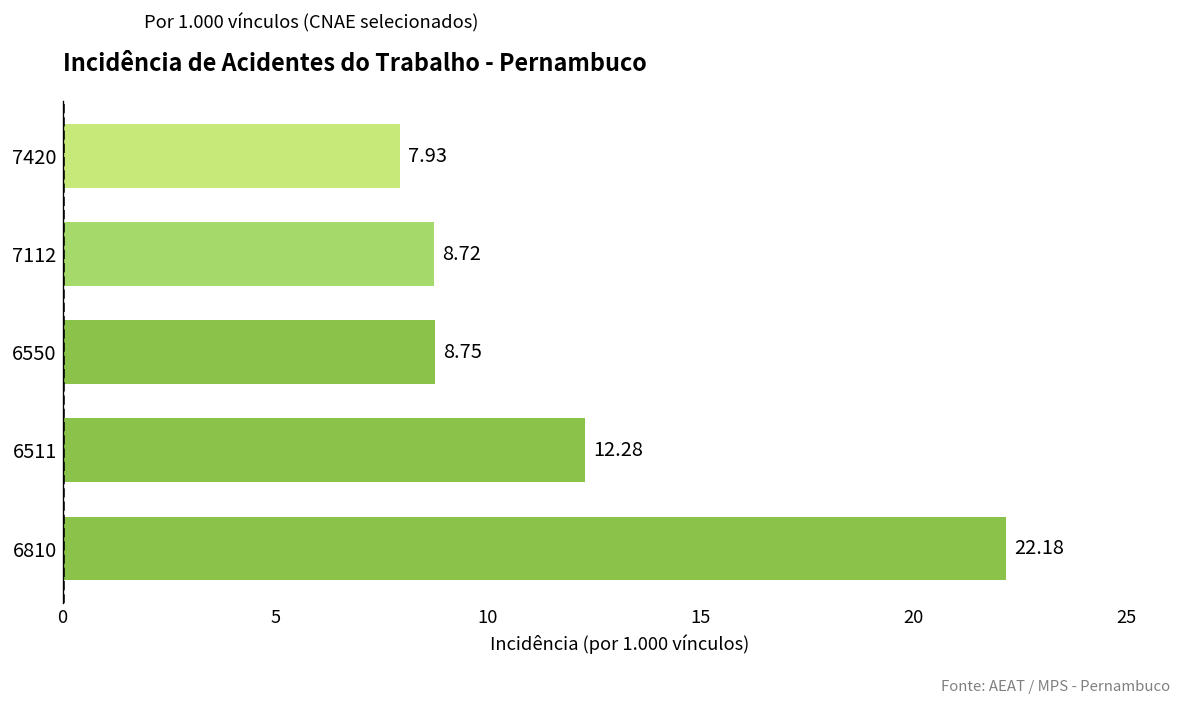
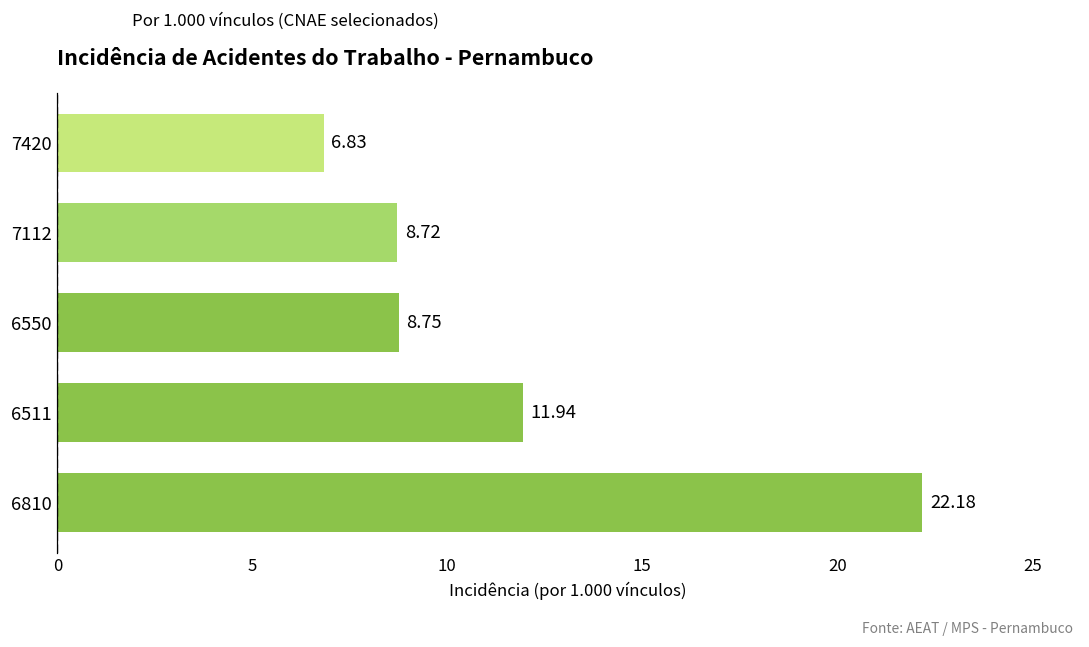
7420: 7.93 -> 6.83
6511: 12.28 -> 11.94
